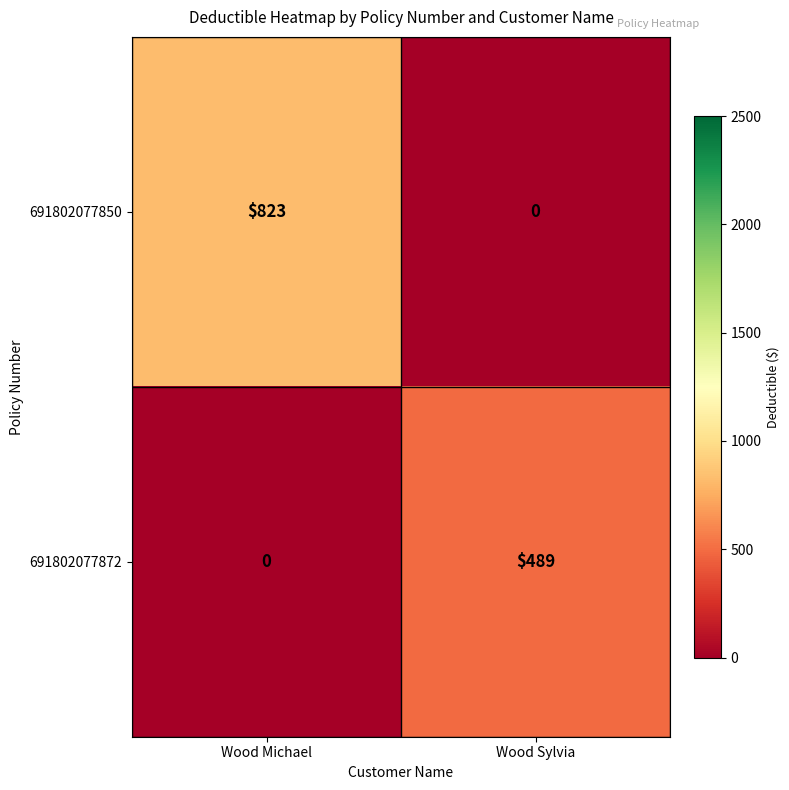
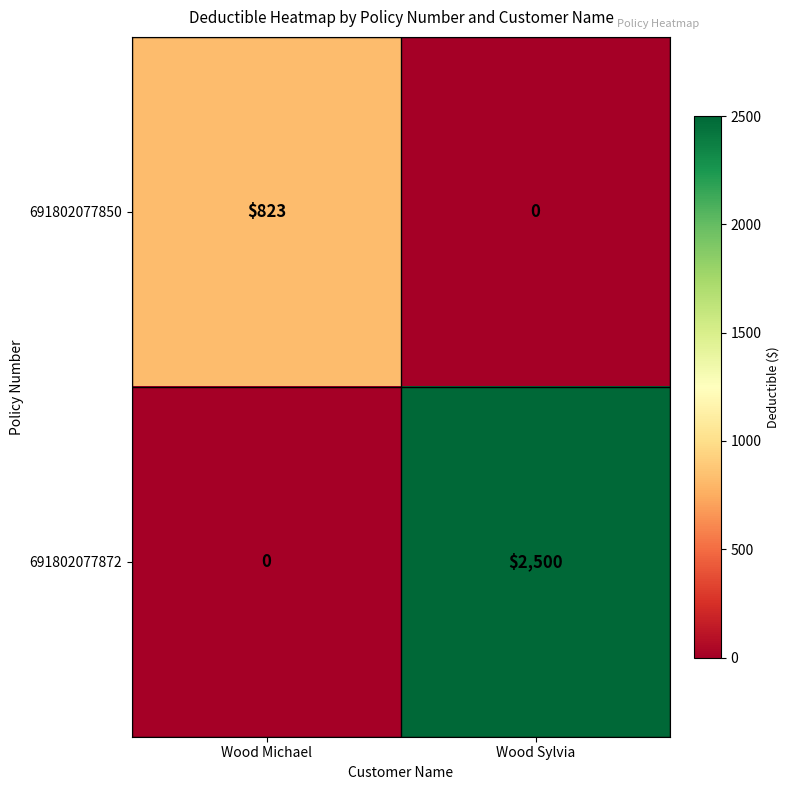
691802077872, Wood Sylvia: $489 -> $2,500
